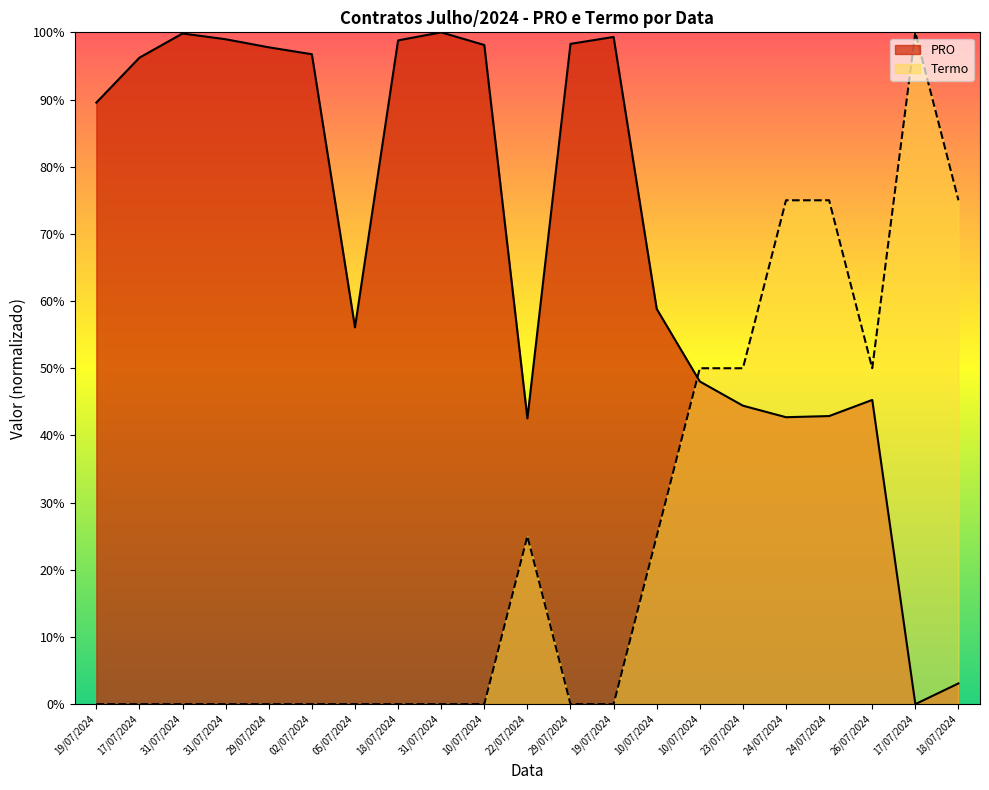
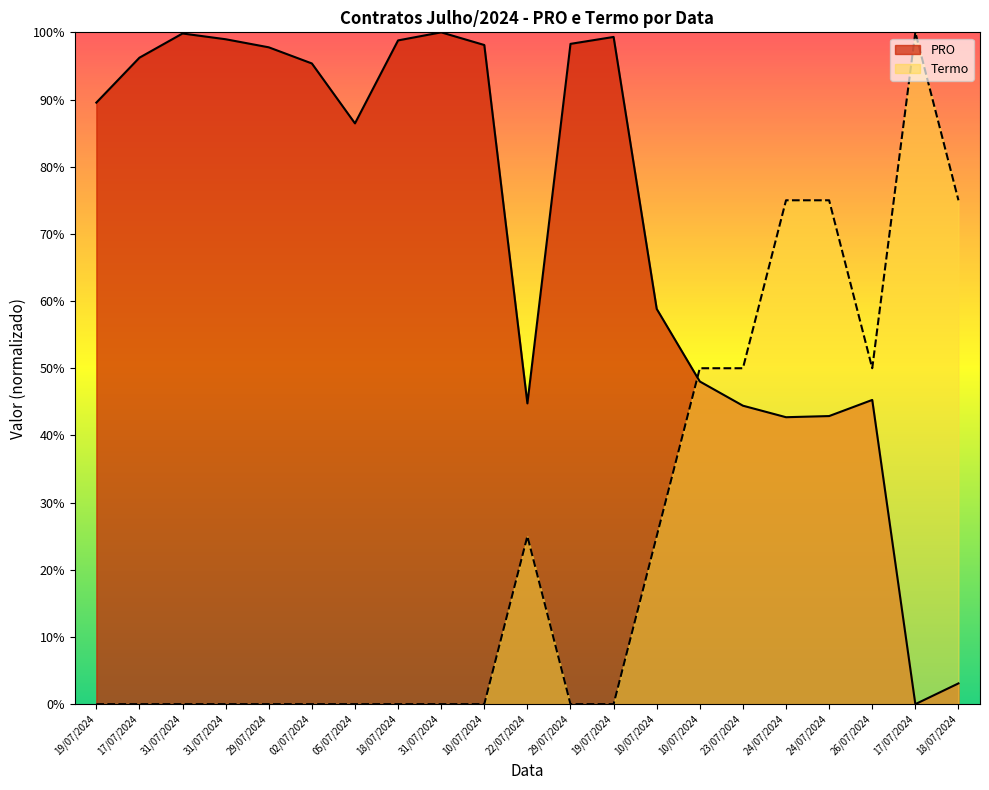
PRO, 02/07/2024: 97% -> 95%
PRO, 05/07/2024: 56% -> 86%
PRO, 22/07/2024: 43% -> 45%
